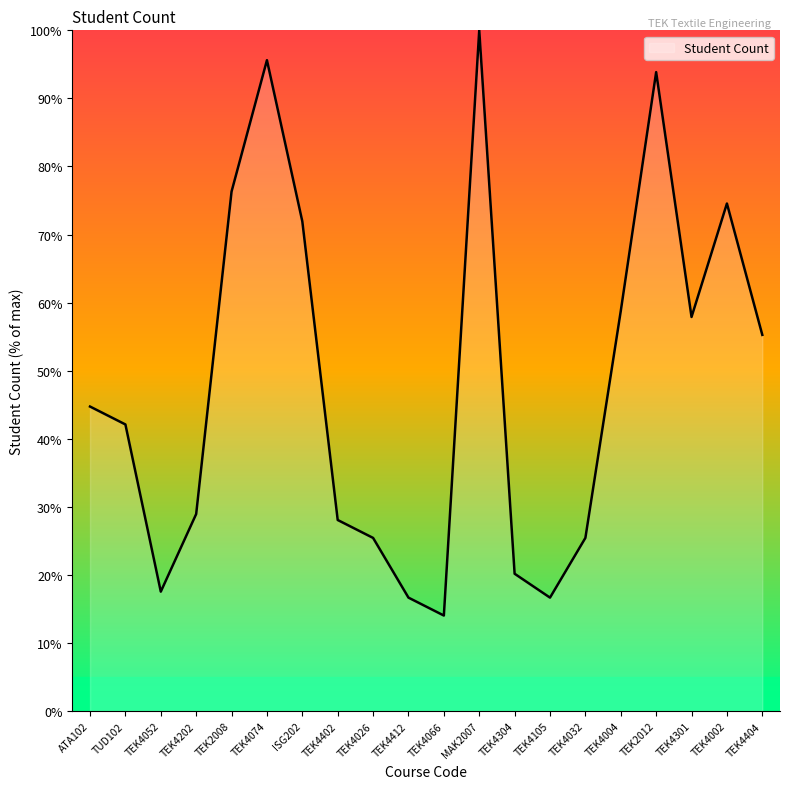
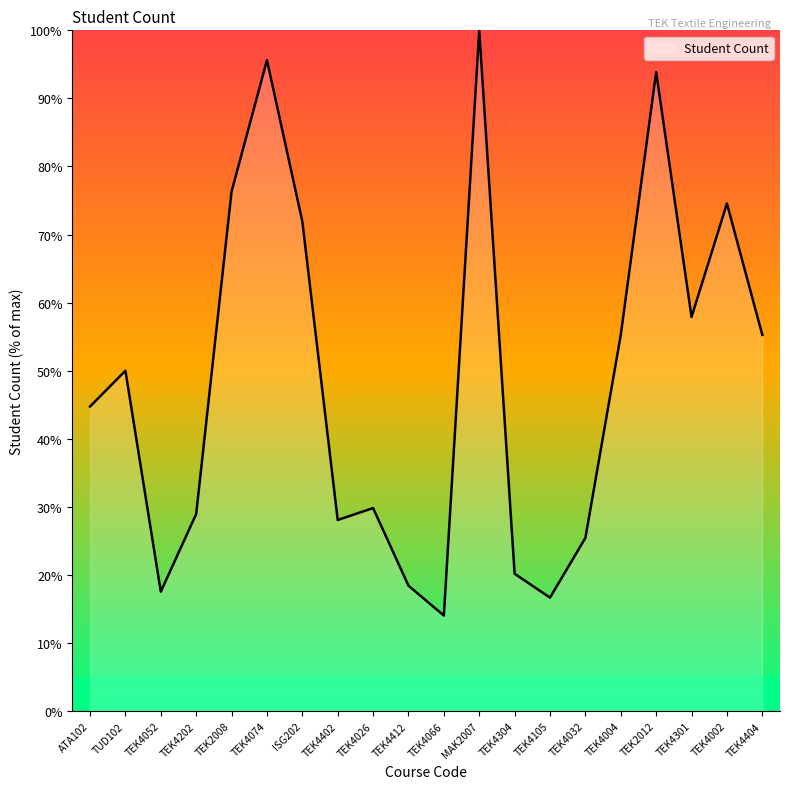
TUD102: 42% -> 50%
TEK4026: 25% -> 30%
TEK4412: 17% -> 18%
TEK4004: 59% -> 55%
